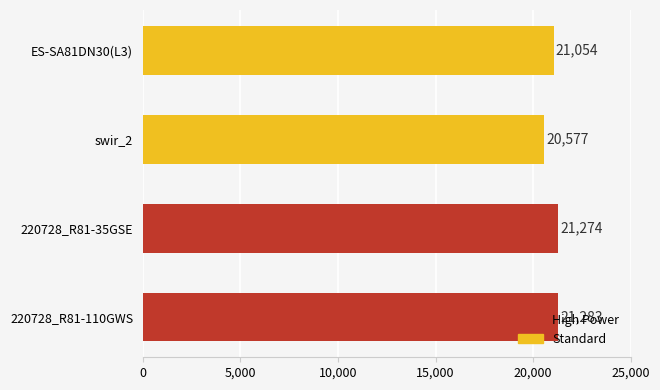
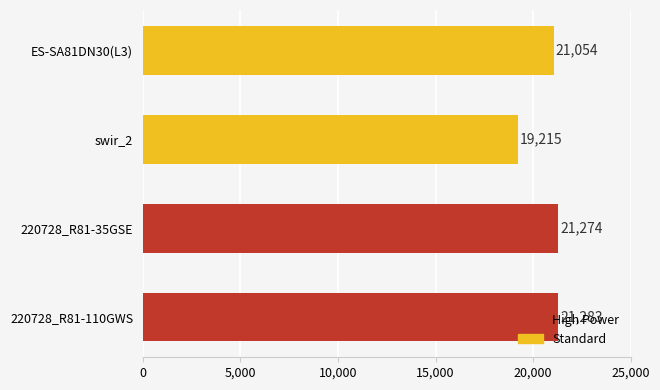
swir_2: 20,577 -> 19,215
